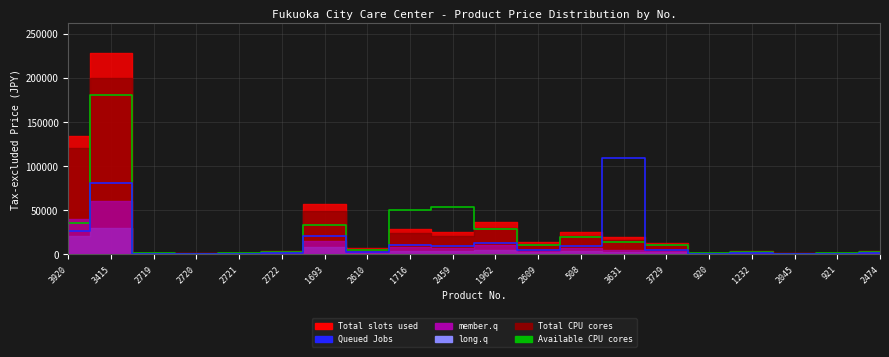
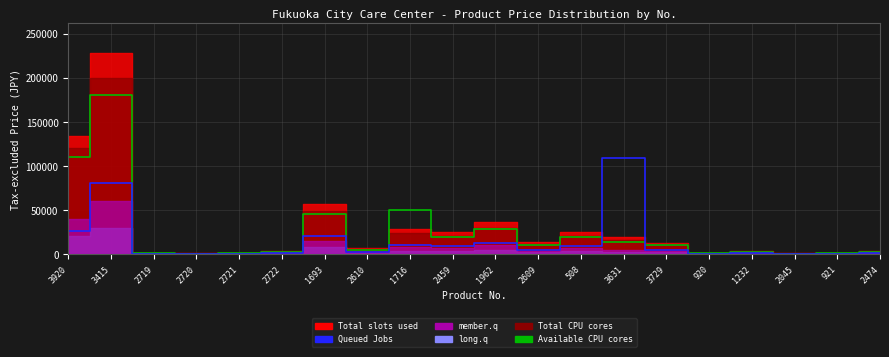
Available CPU cores, 3920: 40000 -> 110000
Available CPU cores, 1693: 30000 -> 50000
Available CPU cores, 2459: 50000 -> 20000
